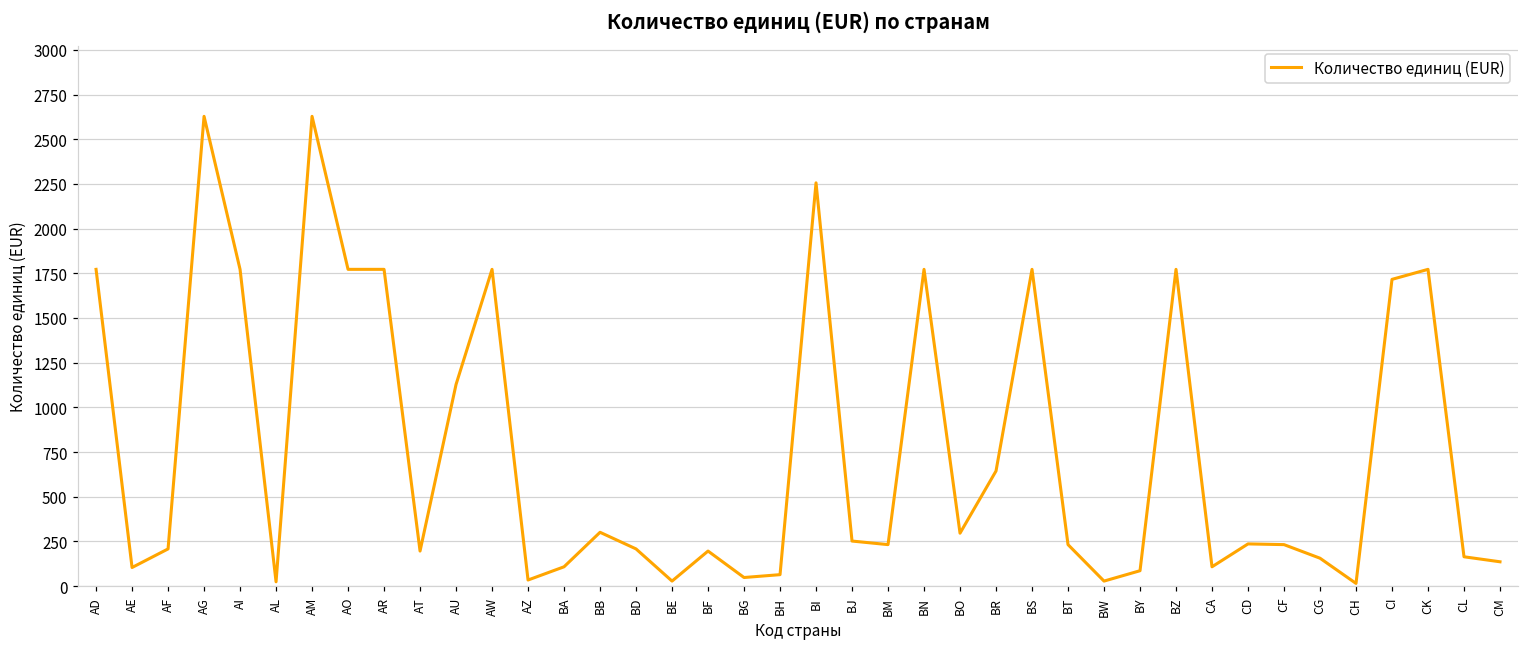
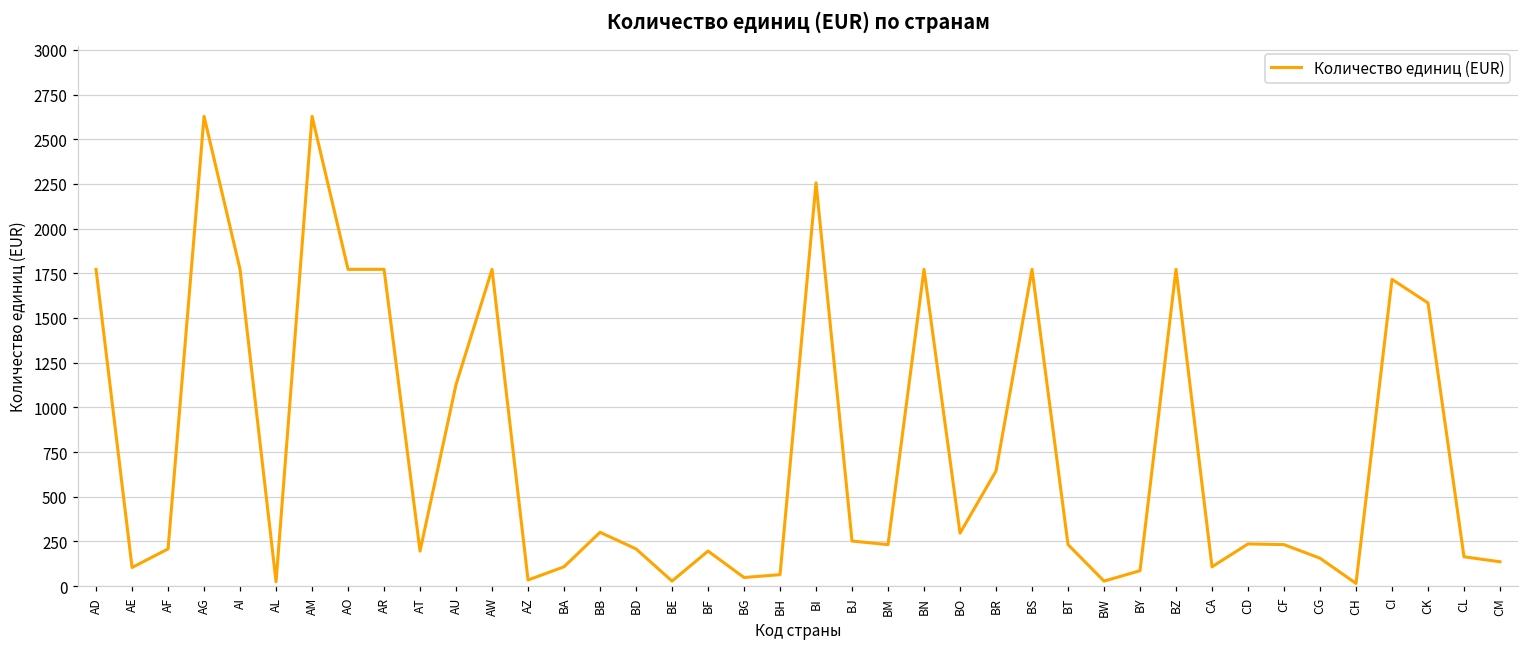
CK: 1770 -> 1580
